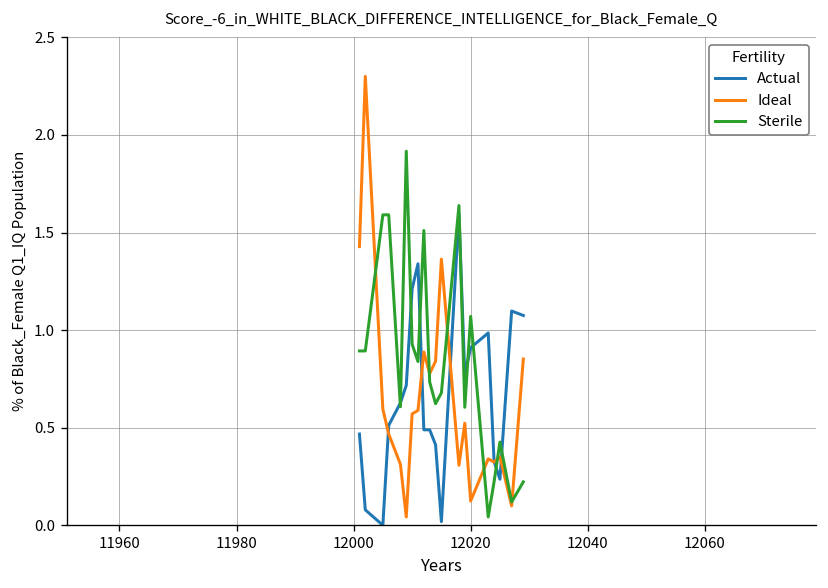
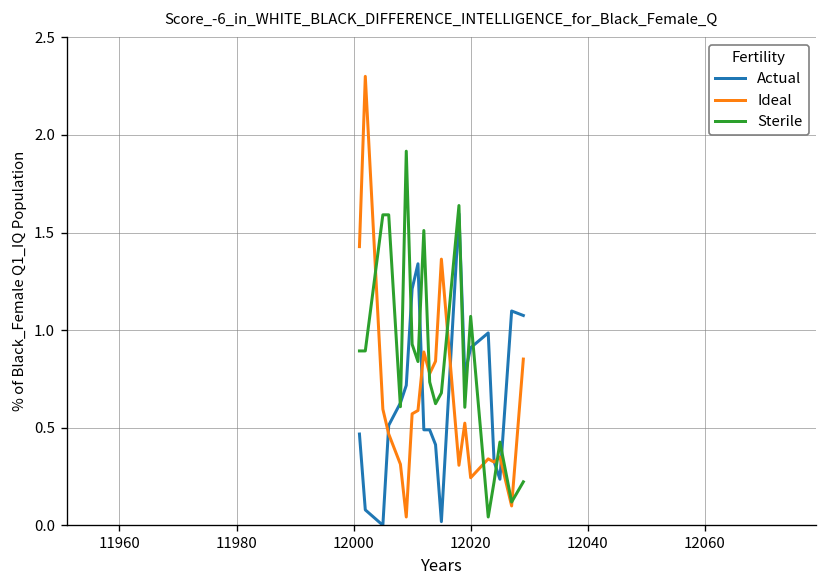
Ideal, 12020: 0.12 -> 0.24
